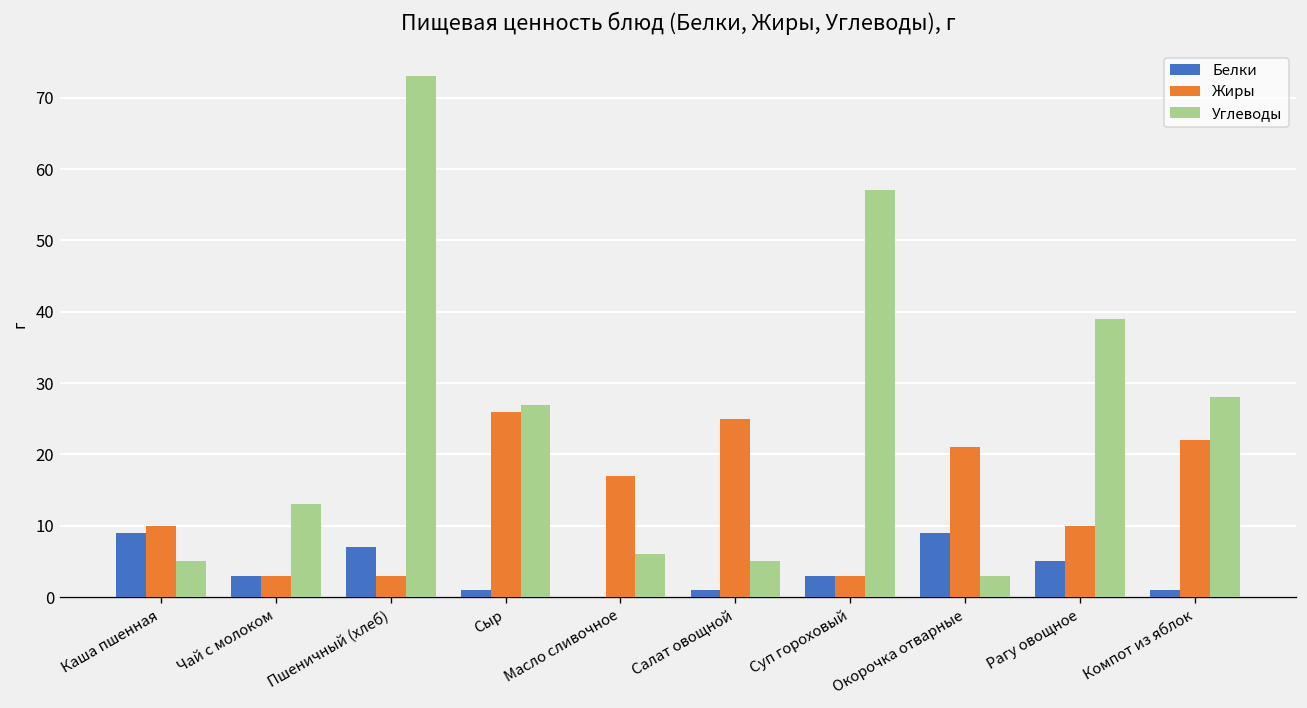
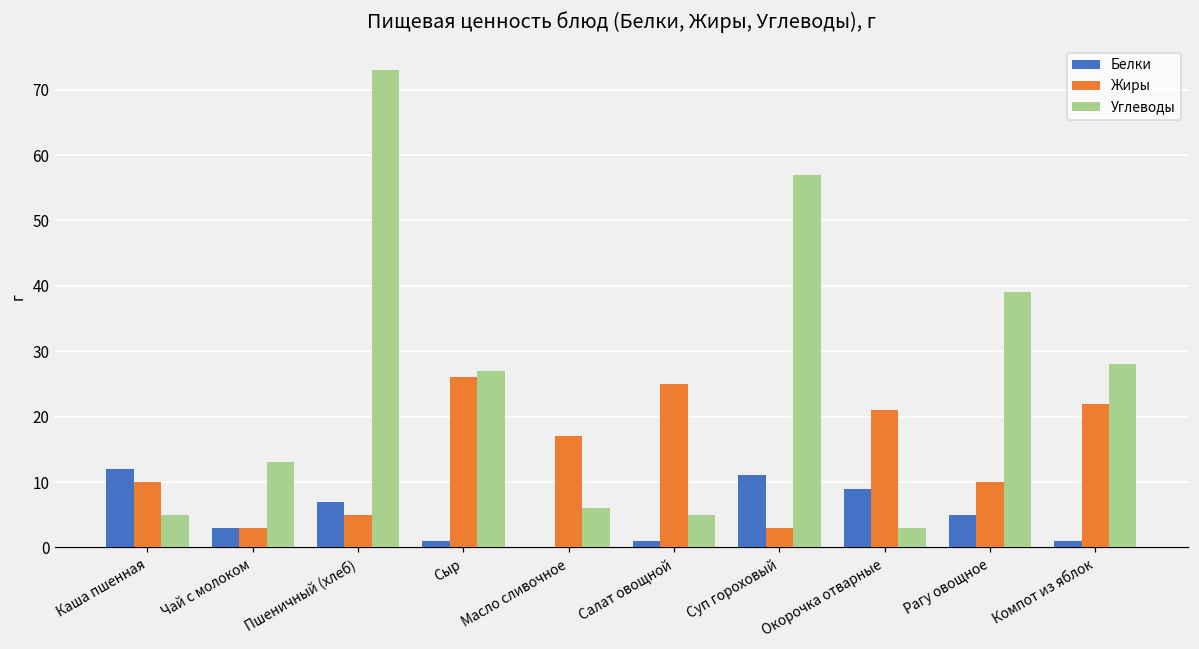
Белки, Каша пшенная: 9 -> 12
Жиры, Пшеничный (хлеб): 3 -> 5
Белки, Суп гороховый: 3 -> 11
